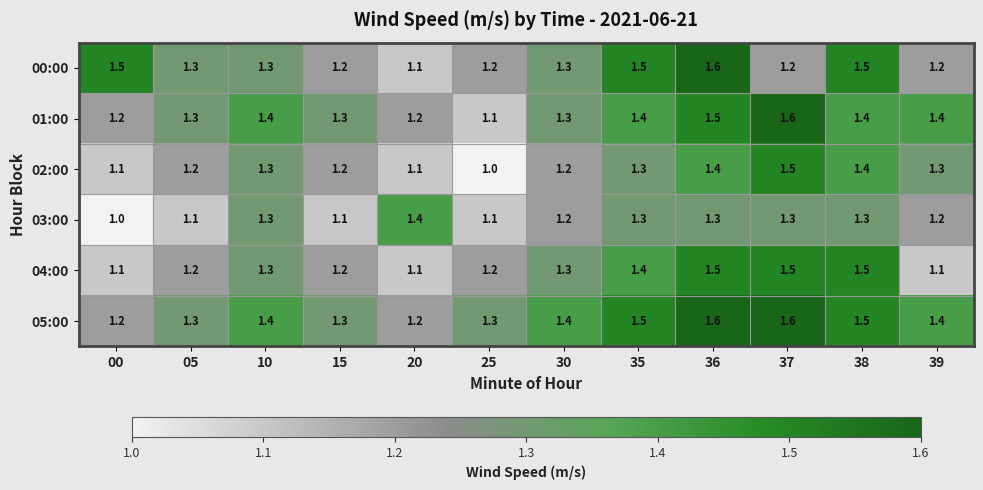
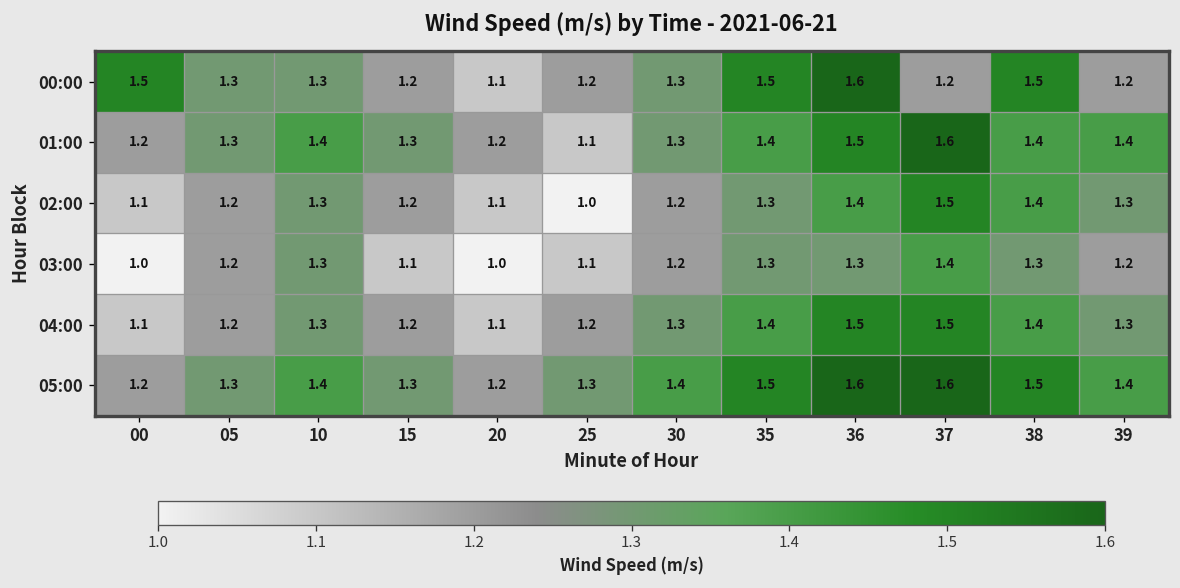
03:00, 05: 1.1 -> 1.2
03:00, 20: 1.4 -> 1.0
03:00, 37: 1.3 -> 1.4
04:00, 38: 1.5 -> 1.4
04:00, 39: 1.1 -> 1.3
